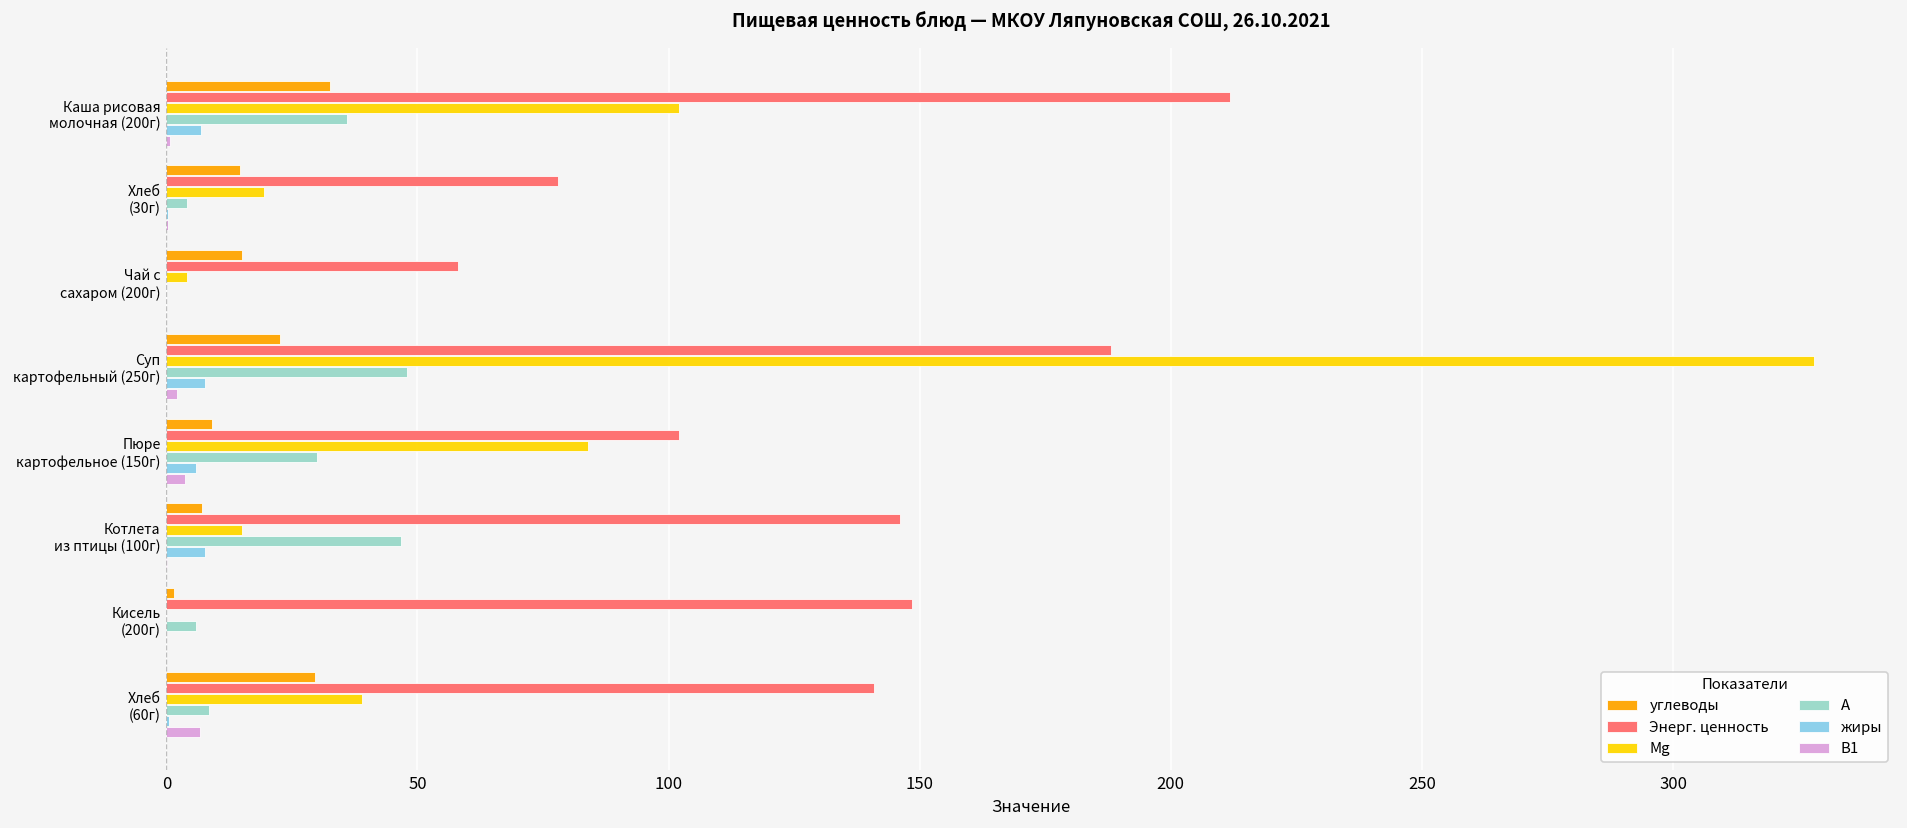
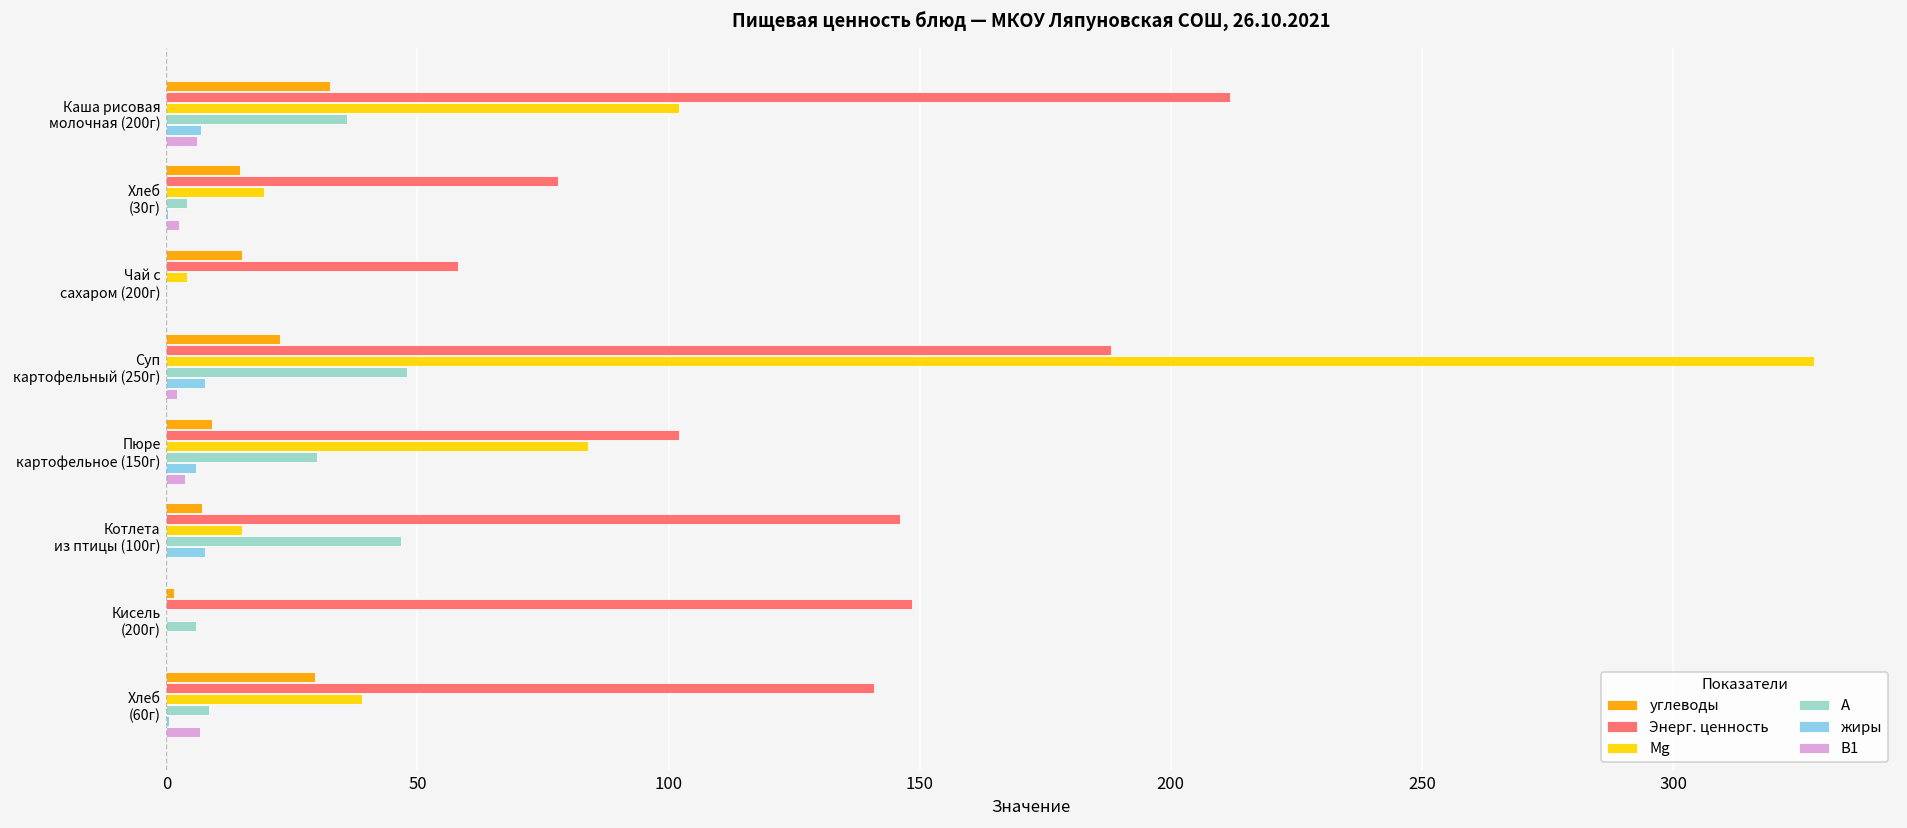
B1, Каша рисовая молочная (200г): 1 -> 6
B1, Хлеб (30г): 0 -> 3
